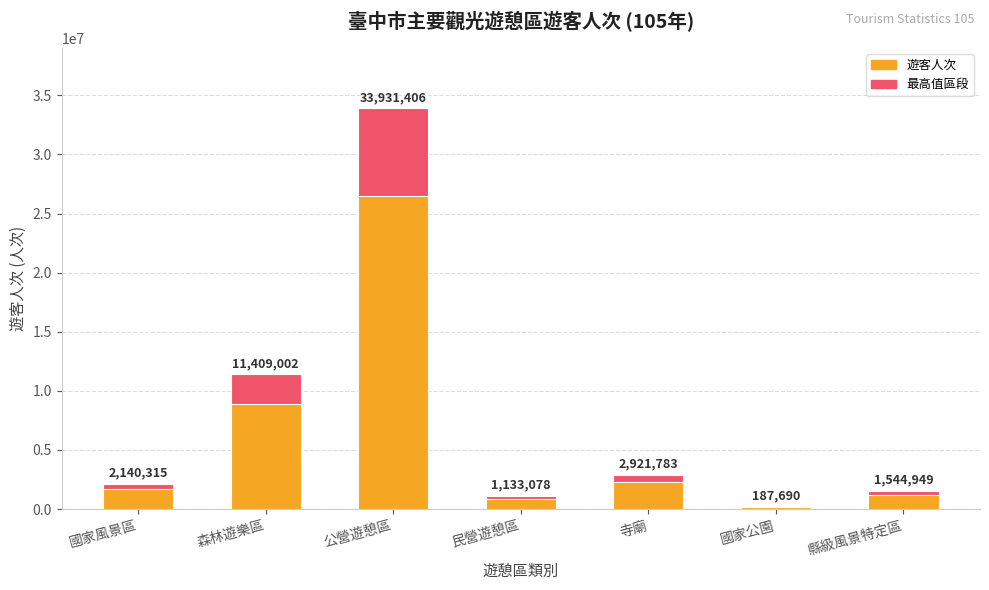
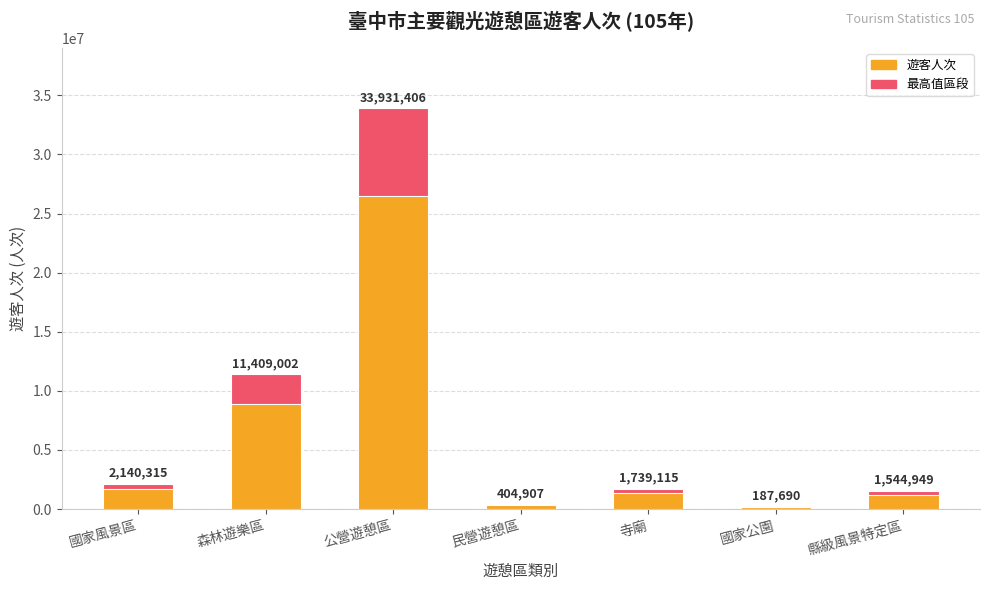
遊客人次, 民營遊憩區: 1,133,078 -> 404,907
遊客人次, 寺廟: 2,921,783 -> 1,739,115
